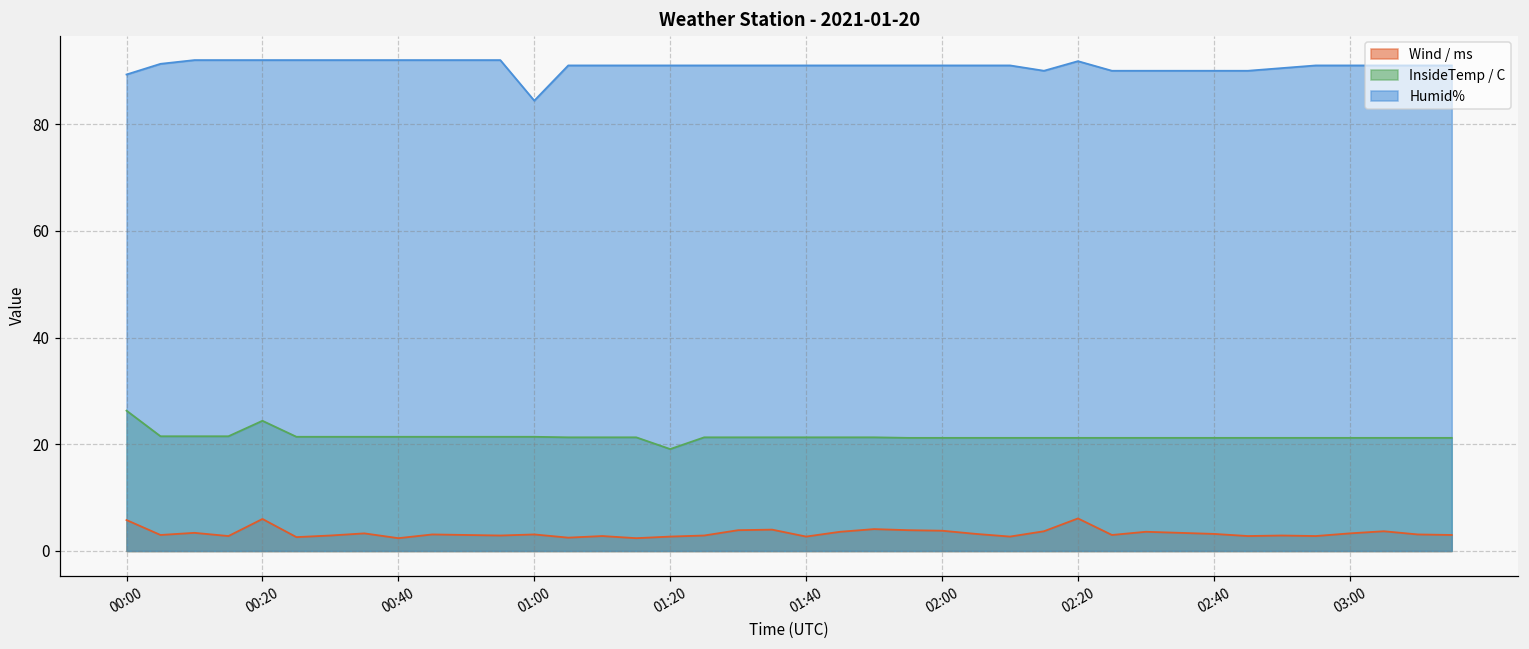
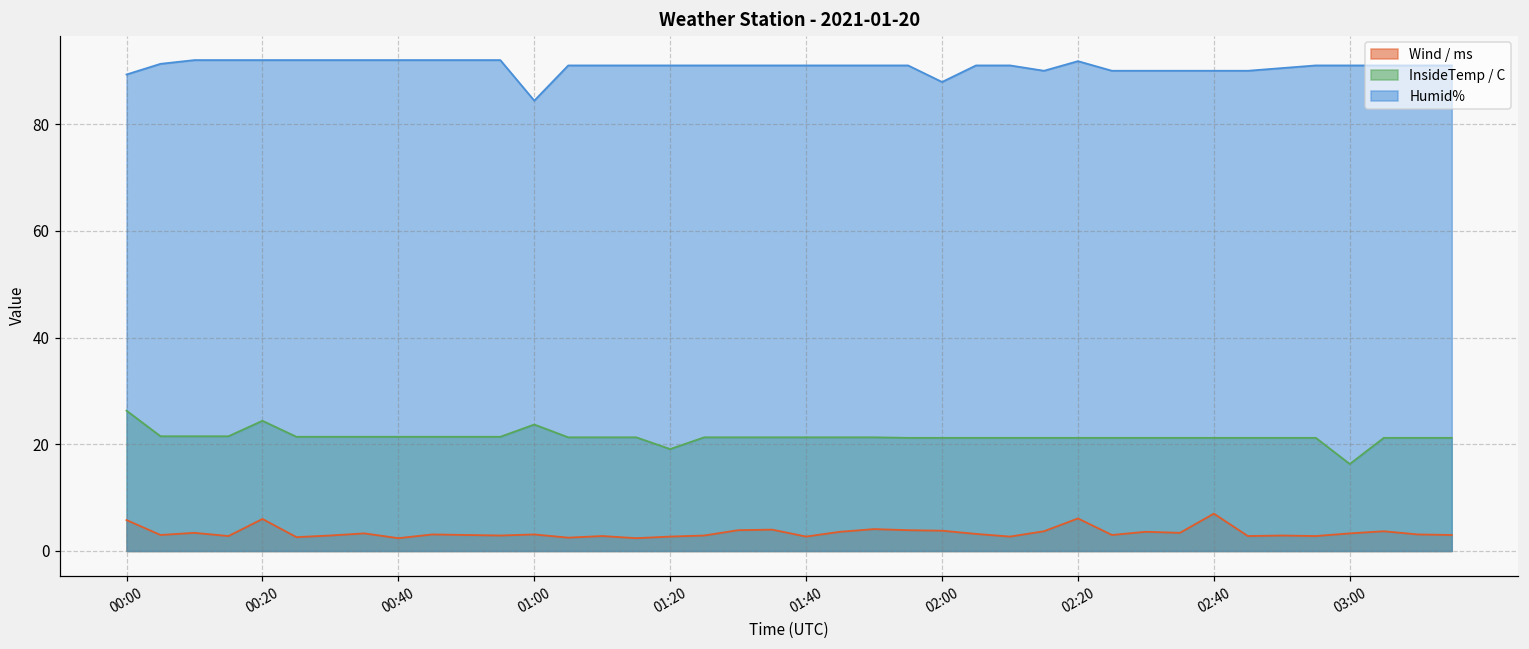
InsideTemp / C, 01:00: 21 -> 24
Humid%, 02:00: 91 -> 88
Wind / ms, 02:40: 3 -> 7
InsideTemp / C, 03:00: 21 -> 16
